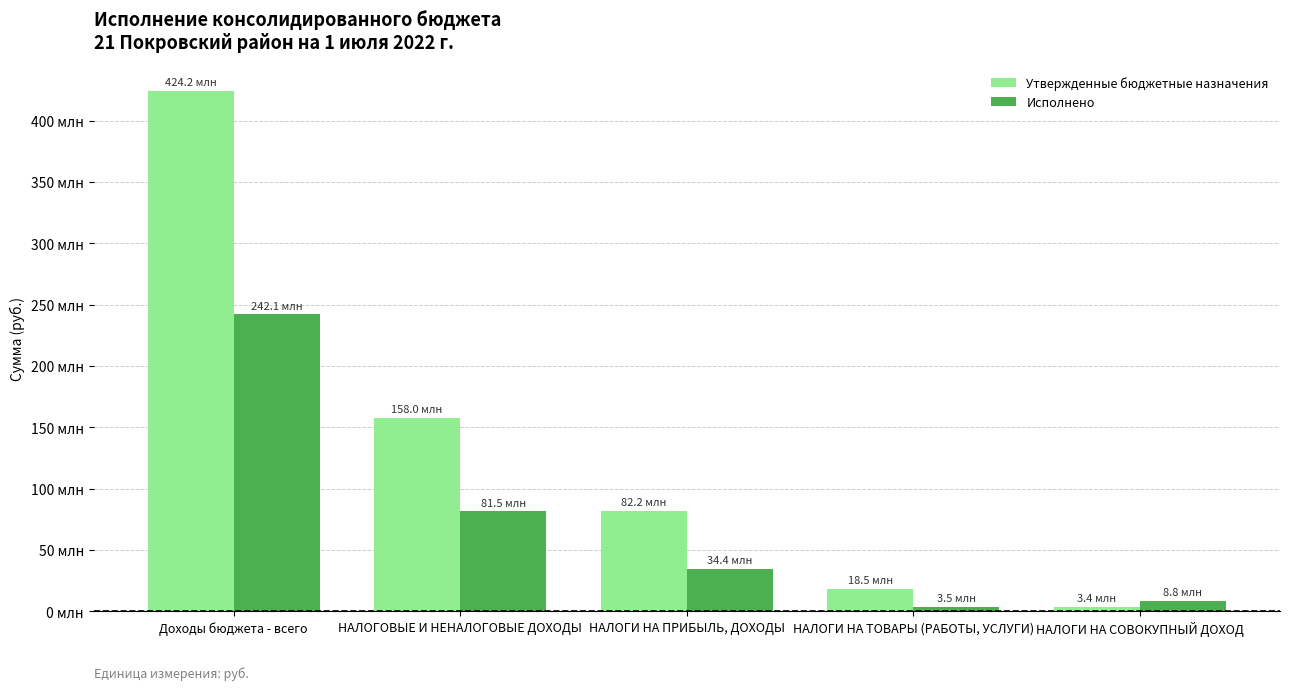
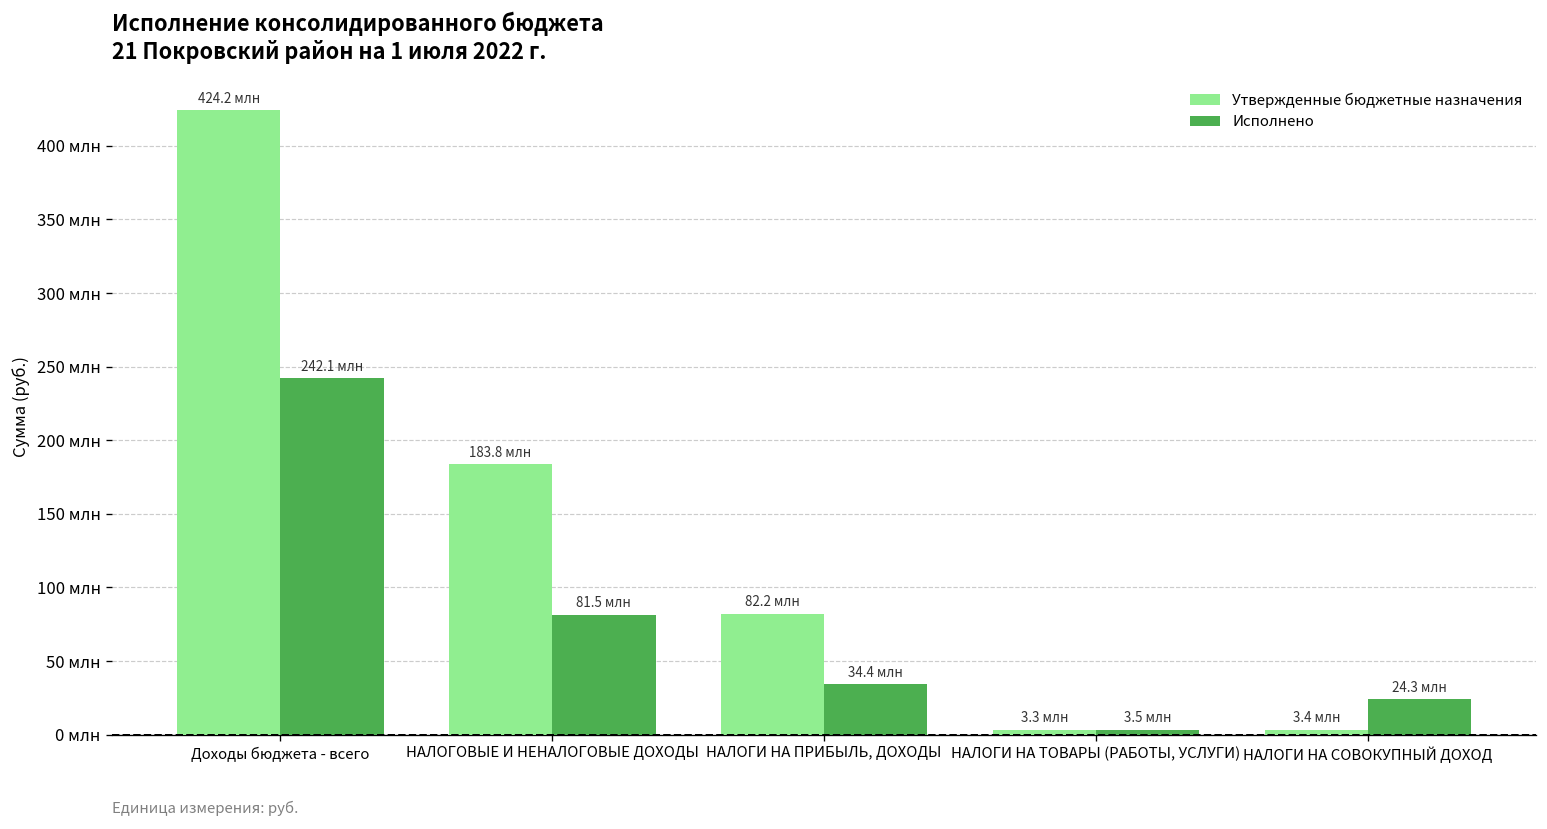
Утвержденные бюджетные назначения, НАЛОГОВЫЕ И НЕНАЛОГОВЫЕ ДОХОДЫ: 158.0 -> 183.8
Утвержденные бюджетные назначения, НАЛОГИ НА ТОВАРЫ (РАБОТЫ, УСЛУГИ): 18.5 -> 3.3
Исполнено, НАЛОГИ НА СОВОКУПНЫЙ ДОХОД: 8.8 -> 24.3
